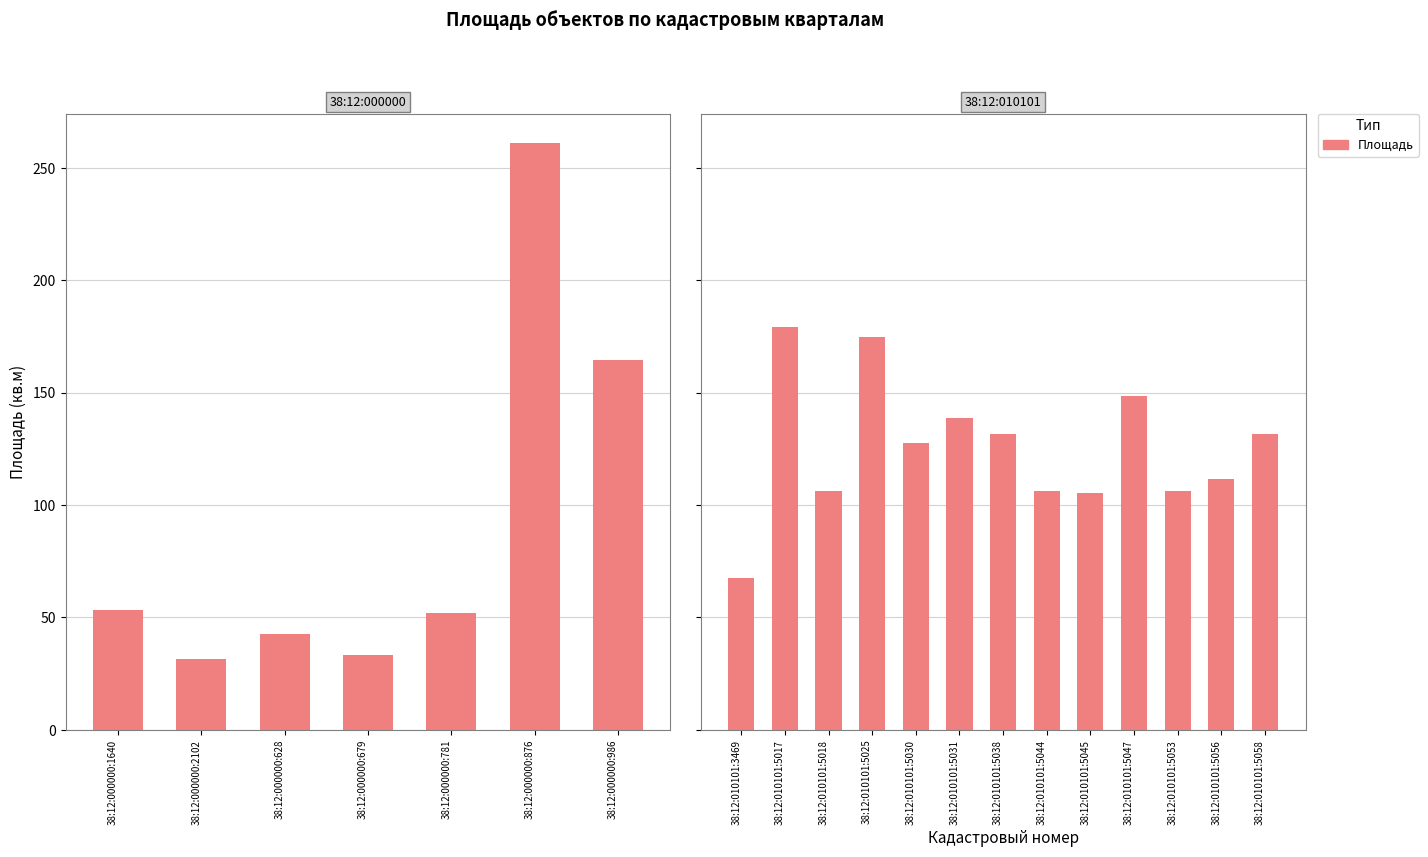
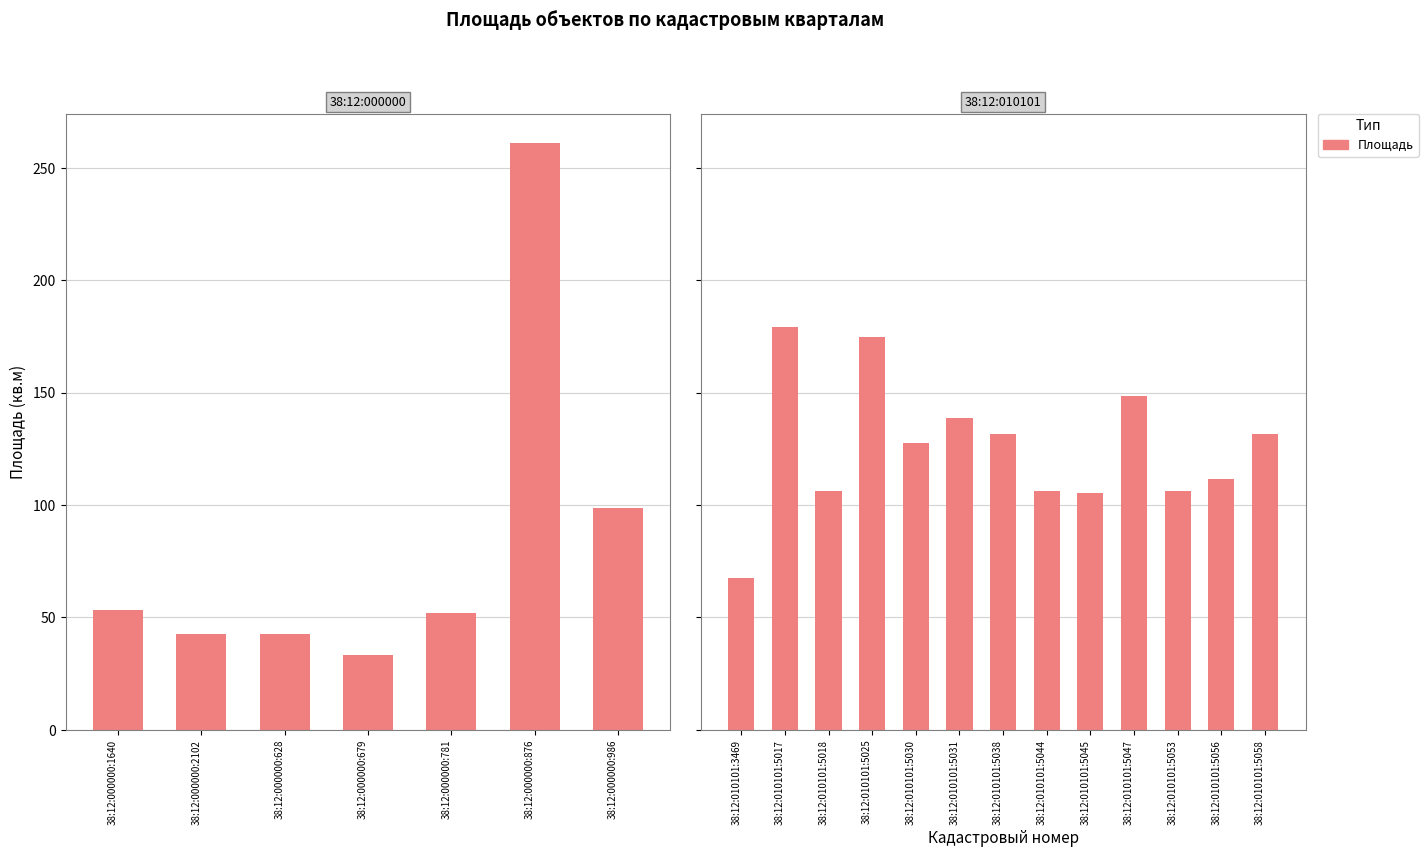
38:12:000000, 38:12:000000:2102: 32 -> 43
38:12:000000, 38:12:000000:986: 164 -> 99
